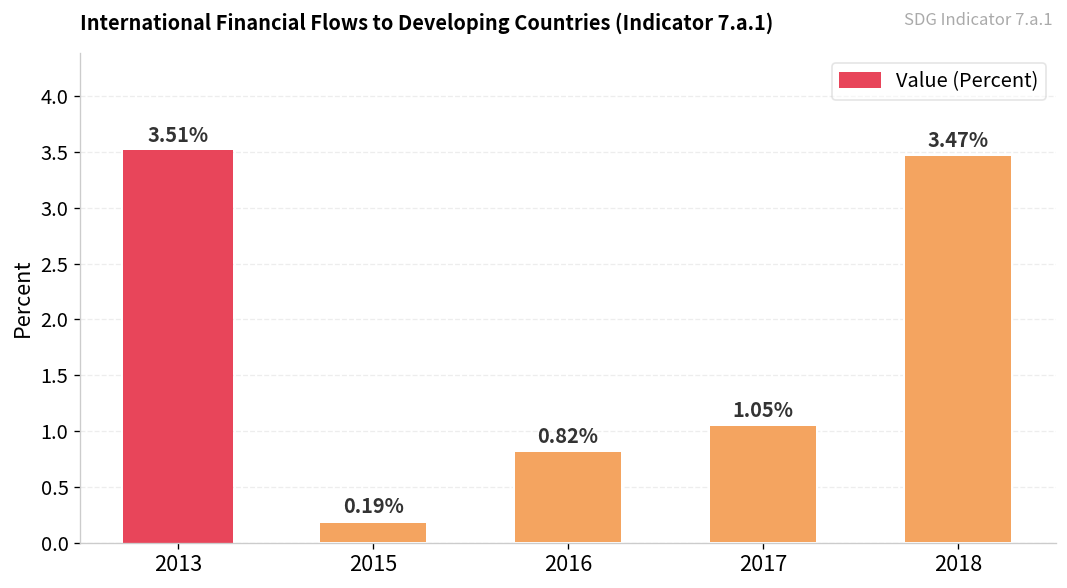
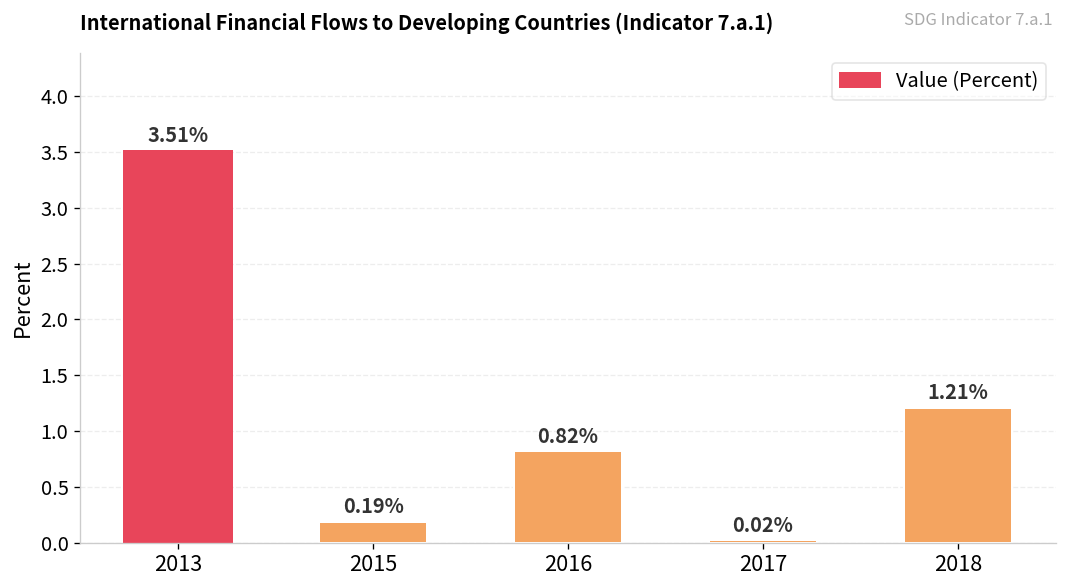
2017: 1.05% -> 0.02%
2018: 3.47% -> 1.21%
